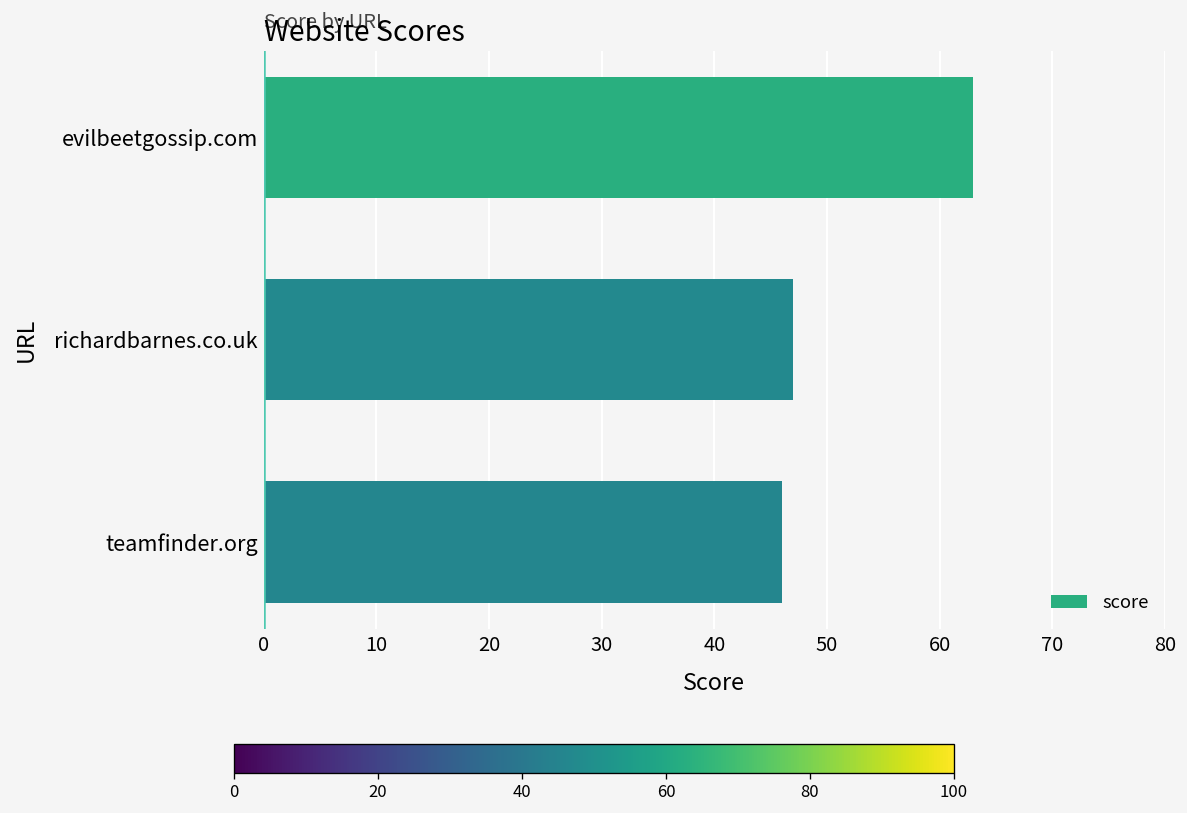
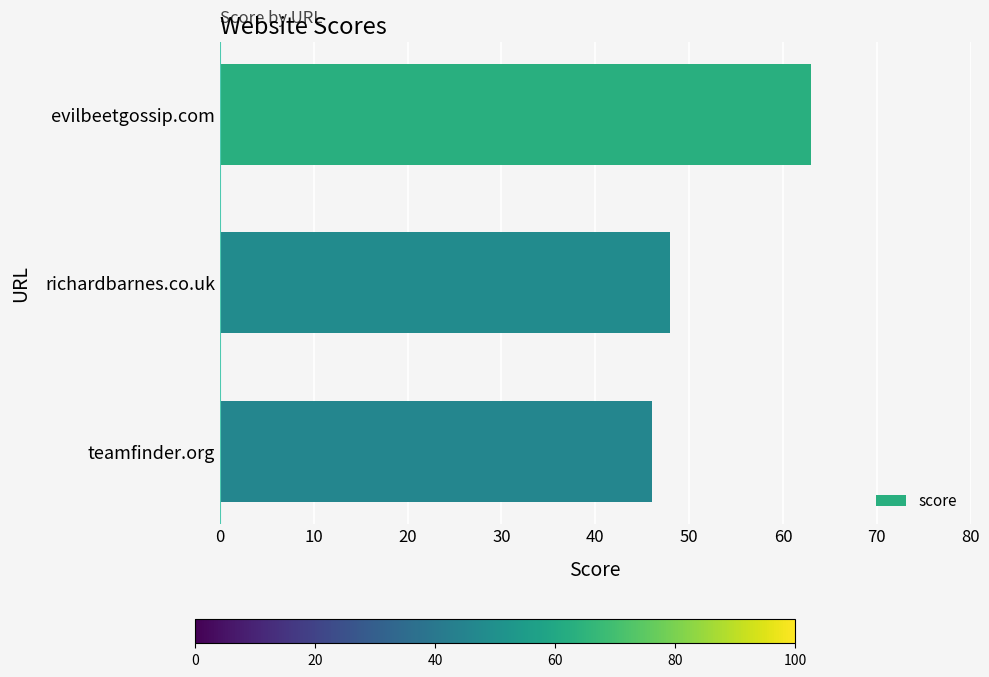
richardbarnes.co.uk: 47 -> 48
